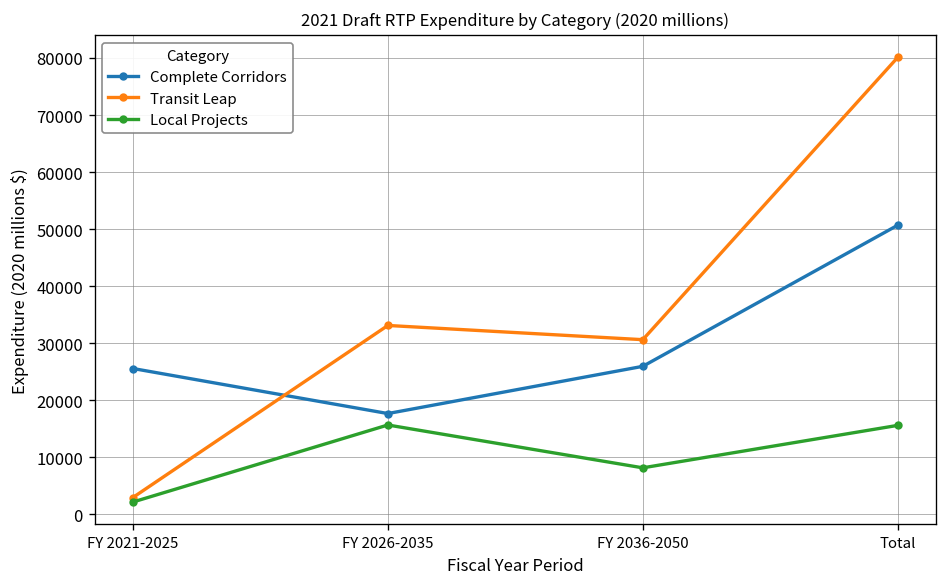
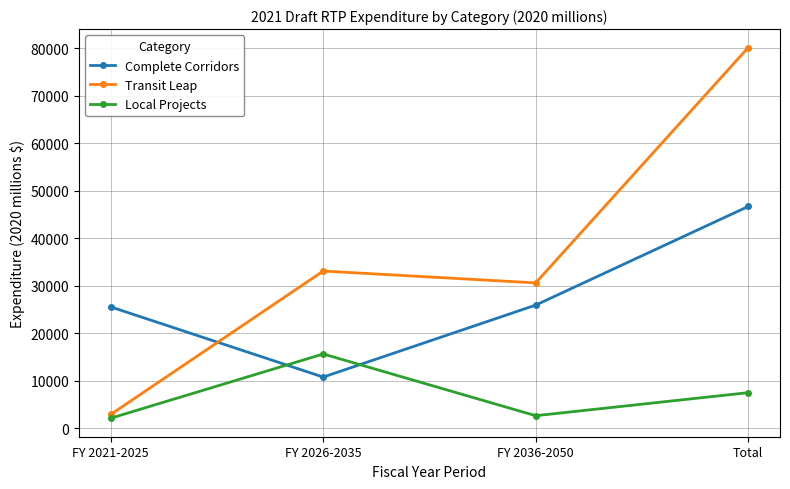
Complete Corridors, FY 2026-2035: 18000 -> 11000
Local Projects, FY 2036-2050: 8000 -> 3000
Complete Corridors, Total: 51000 -> 47000
Local Projects, Total: 16000 -> 8000
